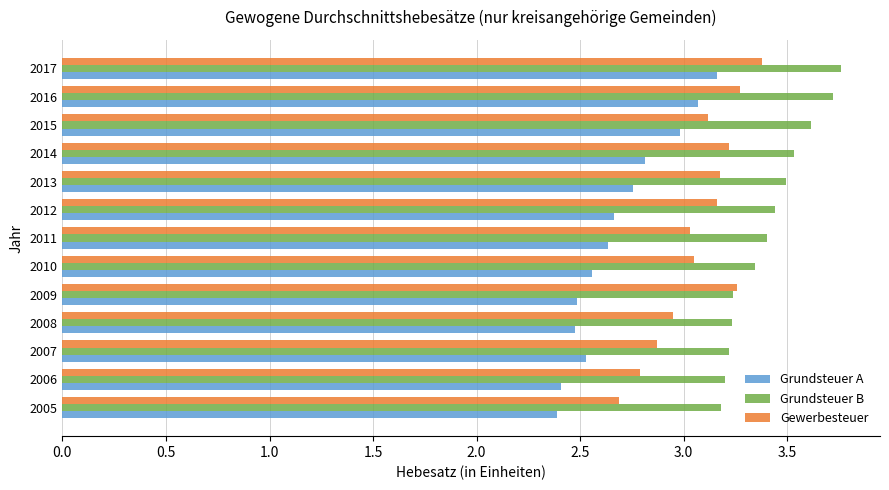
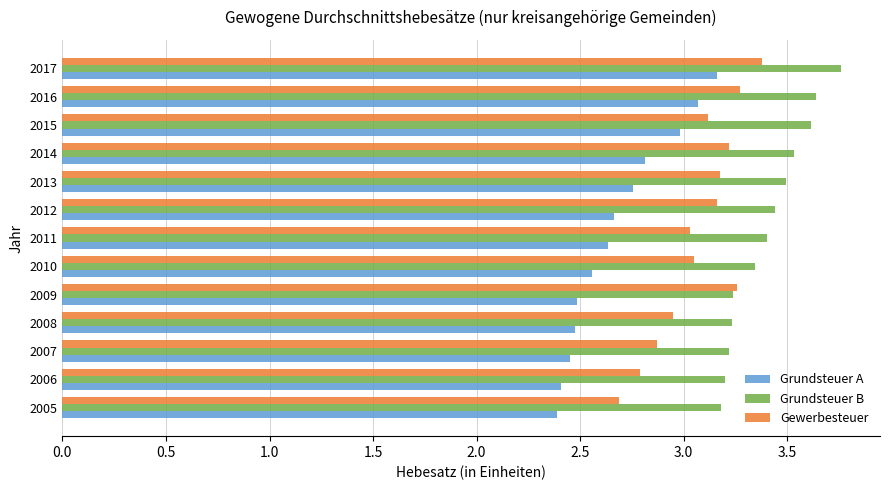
Grundsteuer B, 2016: 3.72 -> 3.64
Grundsteuer A, 2007: 2.53 -> 2.45
